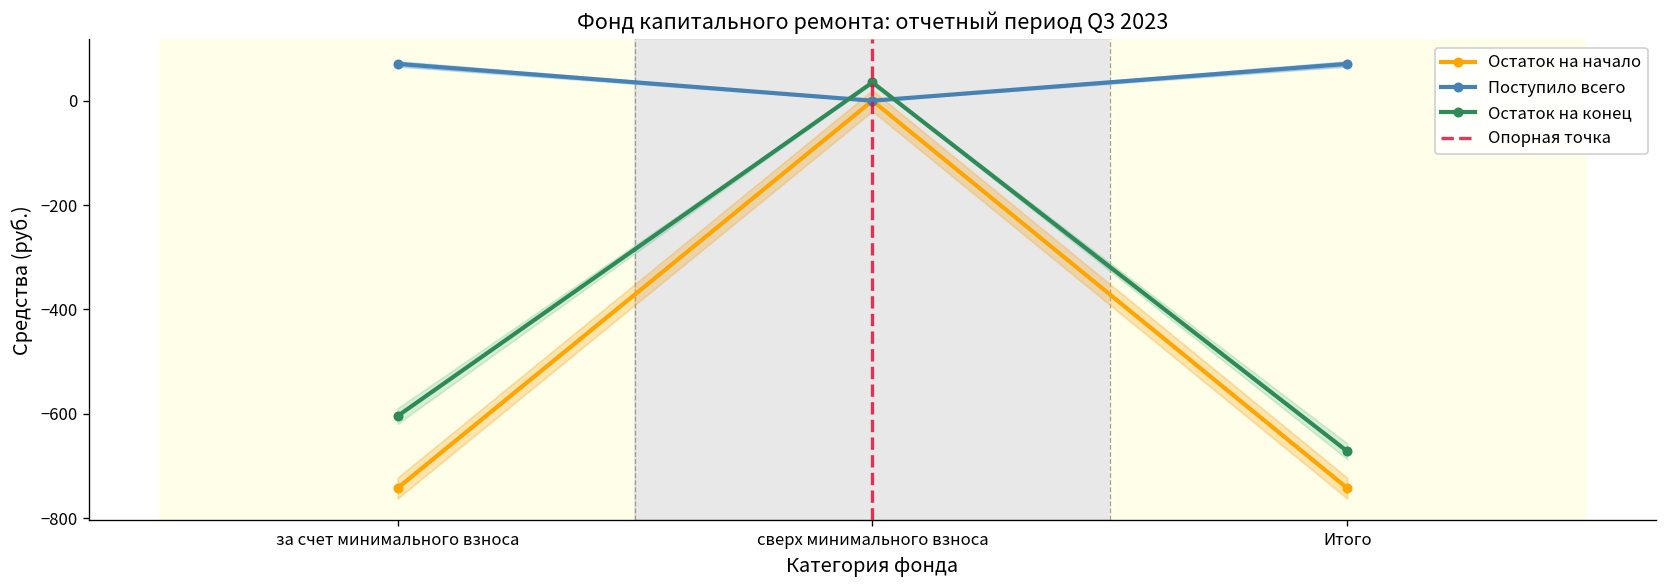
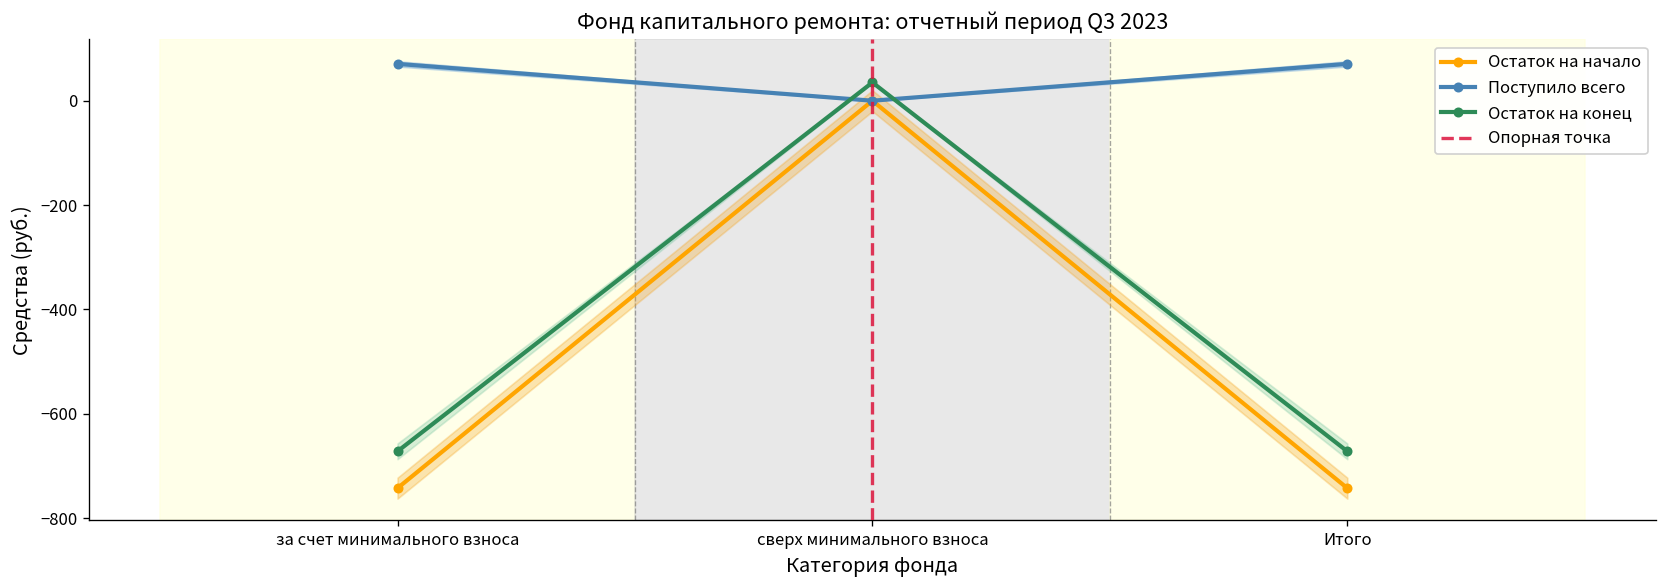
Остаток на конец, за счет минимального взноса: -600 -> -670
